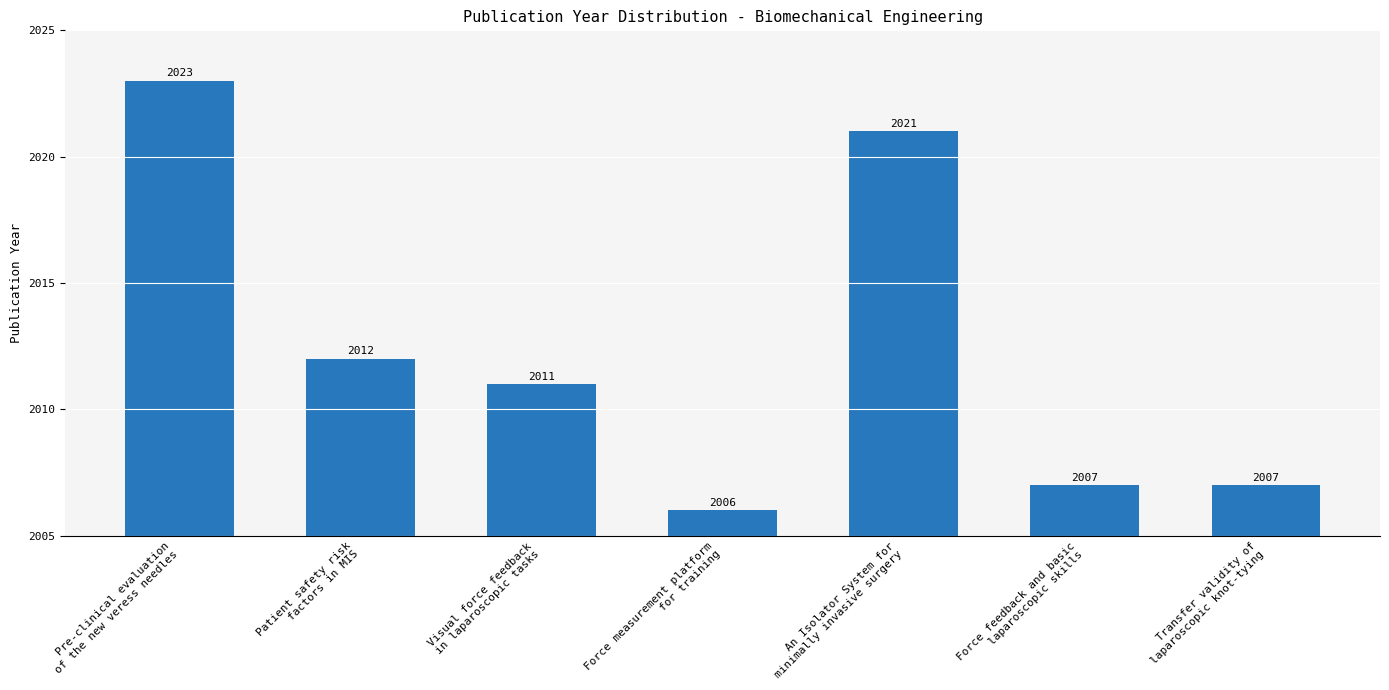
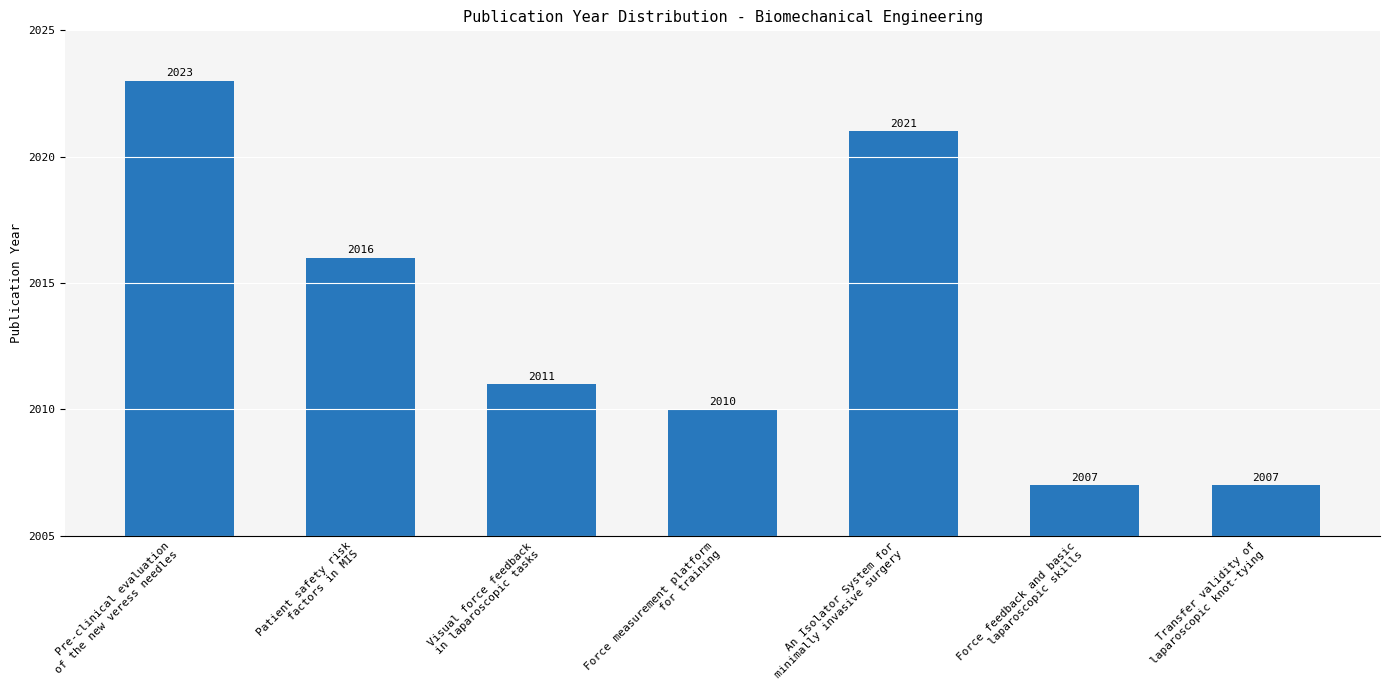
Patient safety risk factors in MIS: 2012 -> 2016
Force measurement platform for training: 2006 -> 2010
